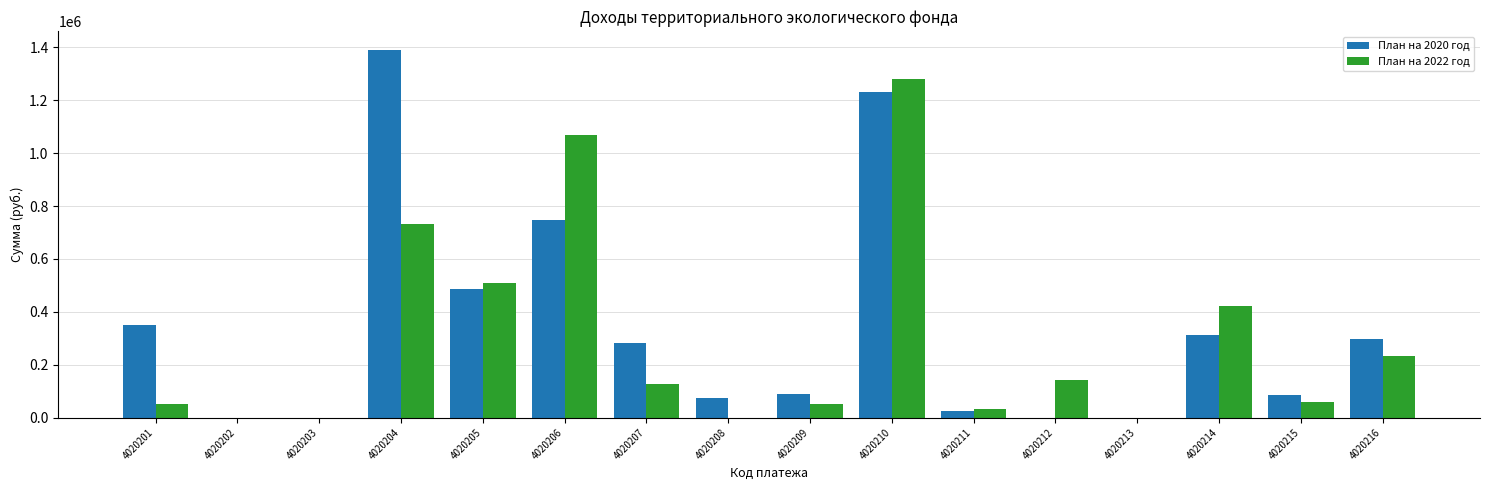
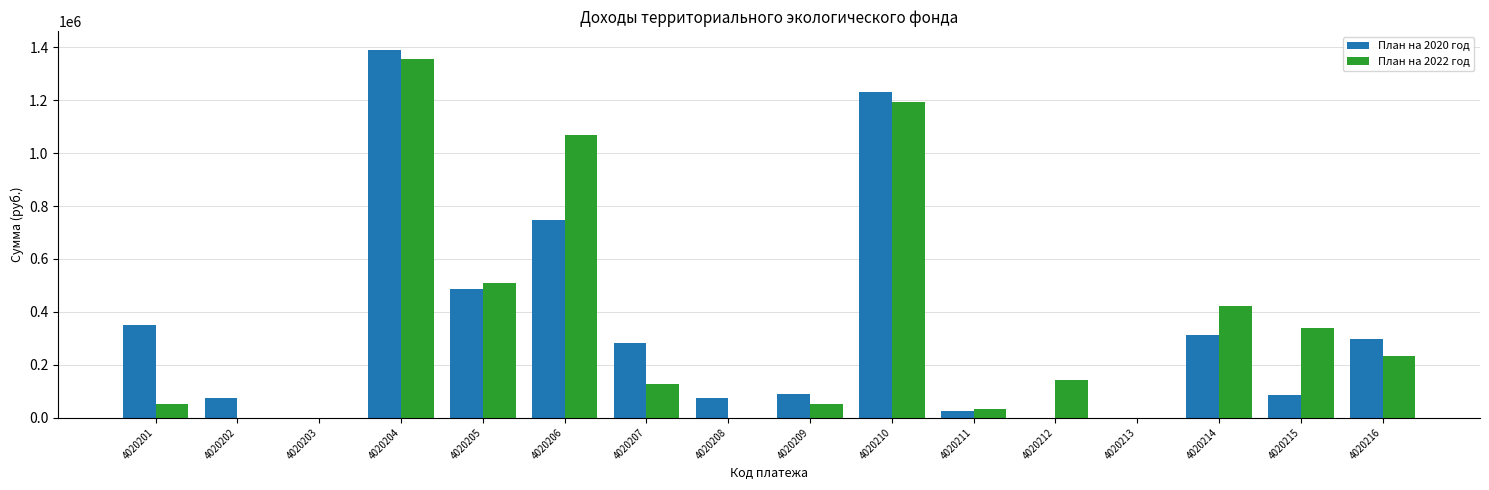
План на 2020 год, 4020202: 0 -> 70000
План на 2022 год, 4020204: 730000 -> 1360000
План на 2022 год, 4020210: 1280000 -> 1190000
План на 2022 год, 4020215: 60000 -> 340000
